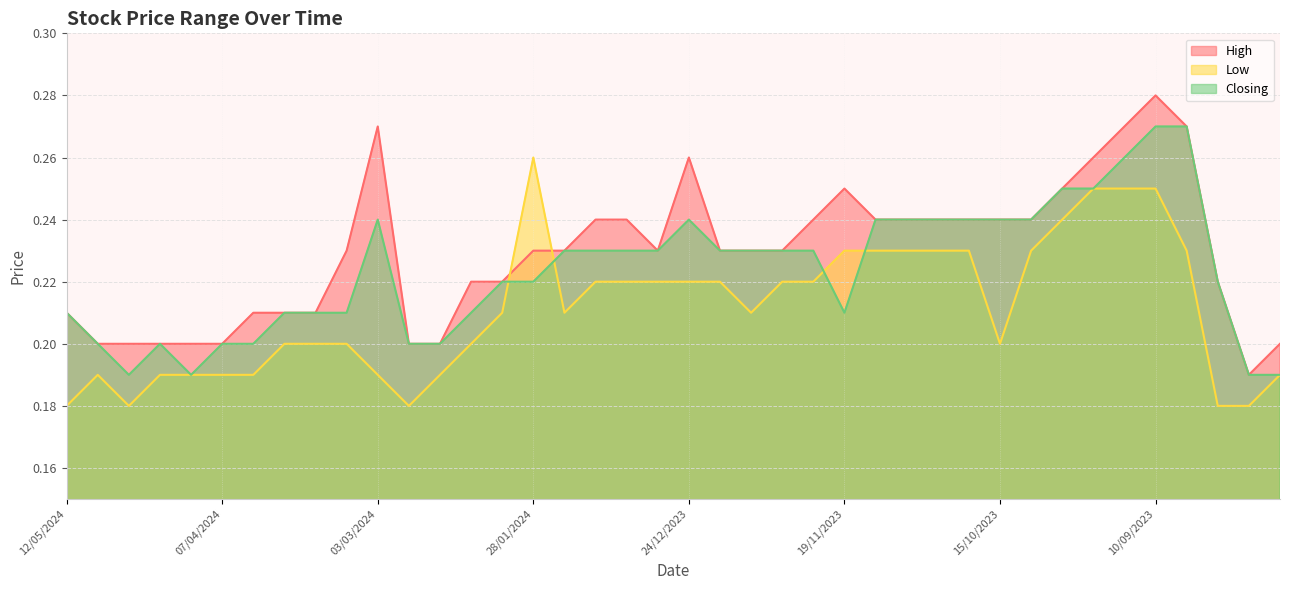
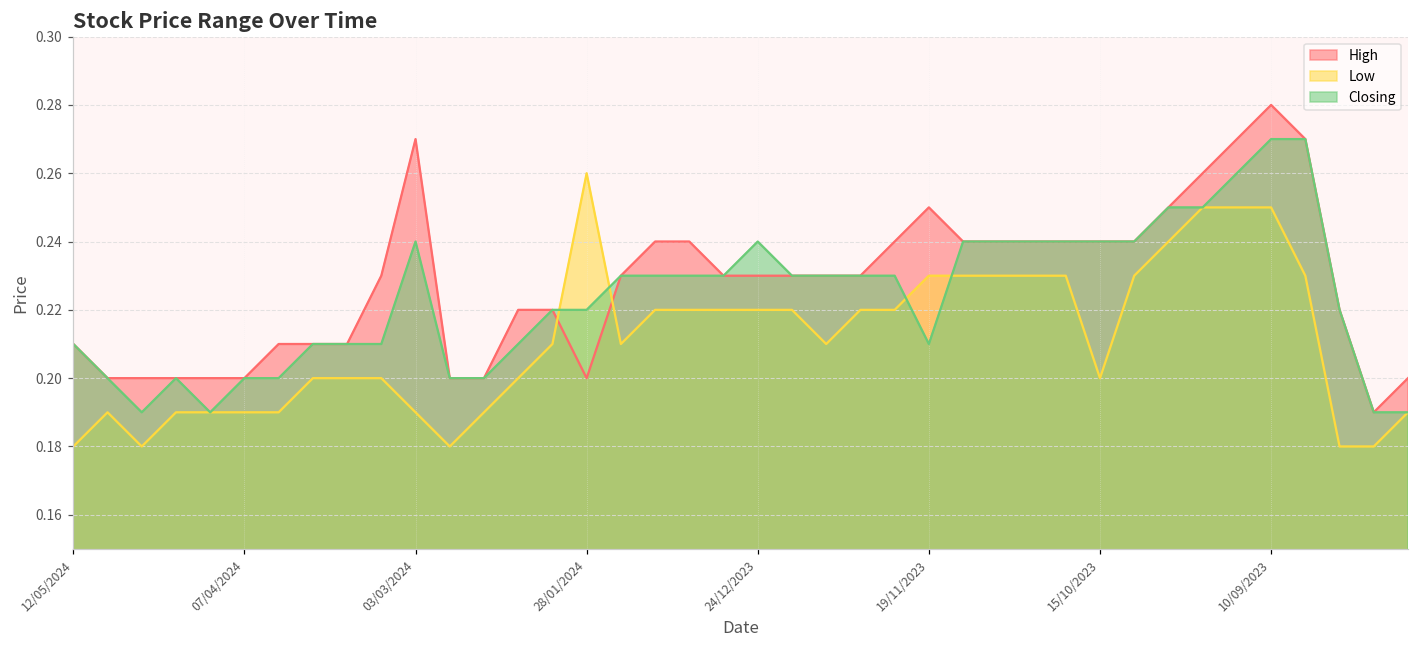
High, 28/01/2024: 0.23 -> 0.20
High, 24/12/2023: 0.26 -> 0.23
